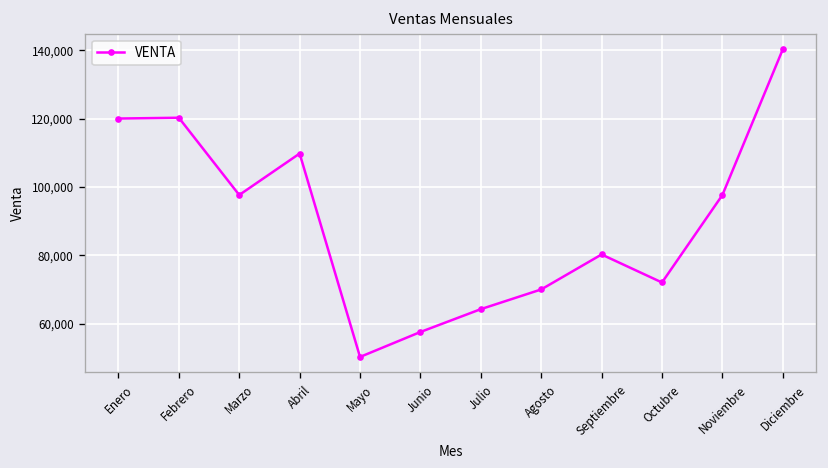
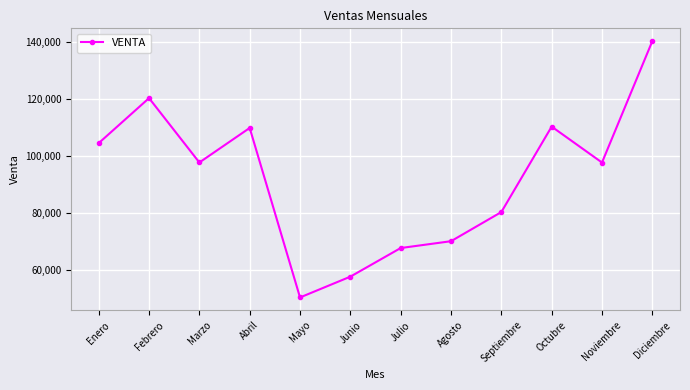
Enero: 120,000 -> 104,000
Julio: 64,000 -> 68,000
Octubre: 72,000 -> 110,000
